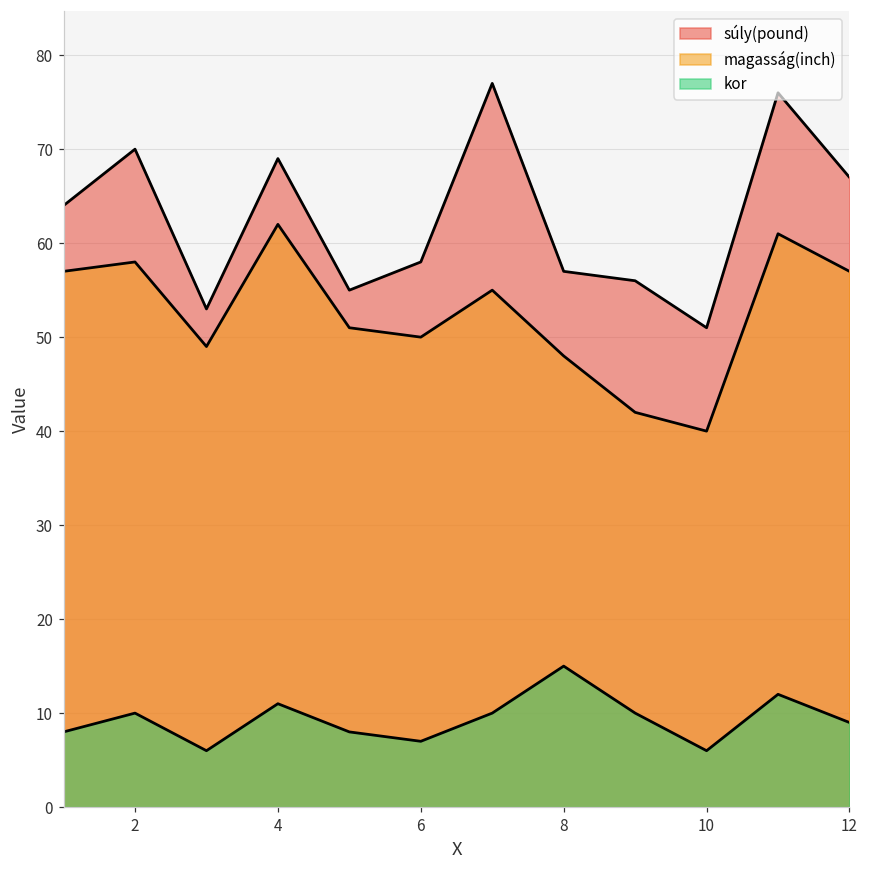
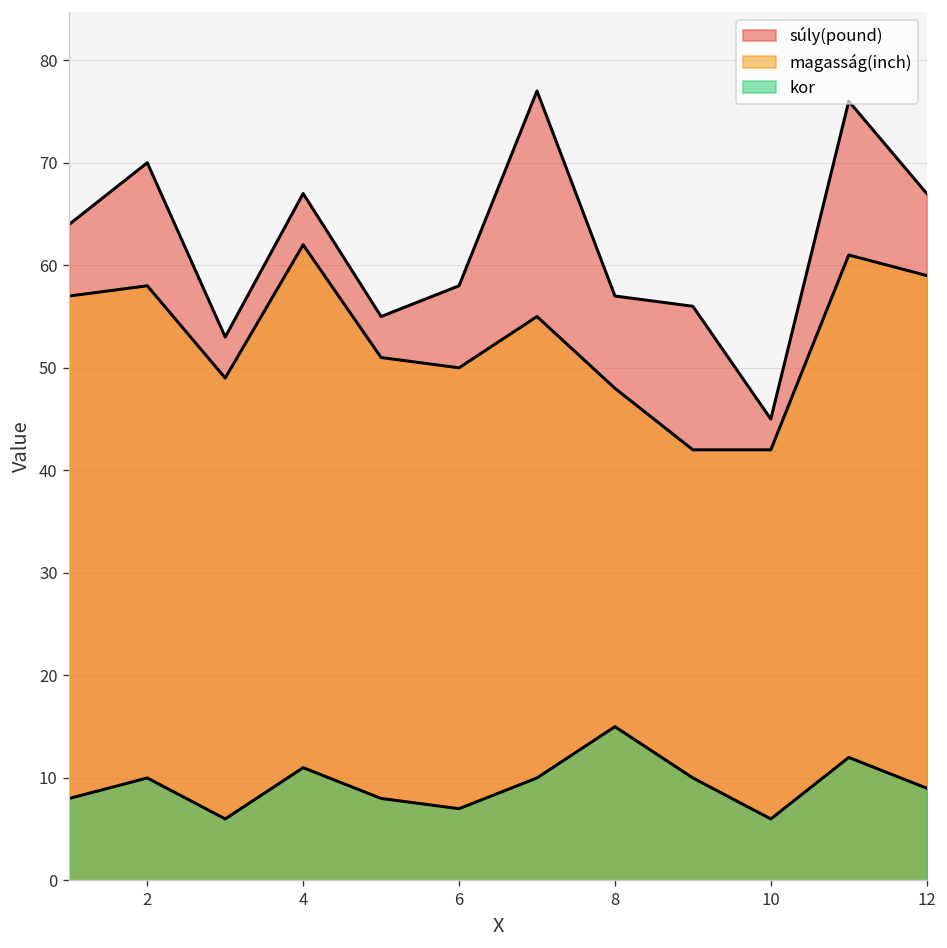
súly(pound), 4: 69 -> 67
súly(pound), 10: 51 -> 45
magasság(inch), 10: 40 -> 42
magasság(inch), 12: 57 -> 59
